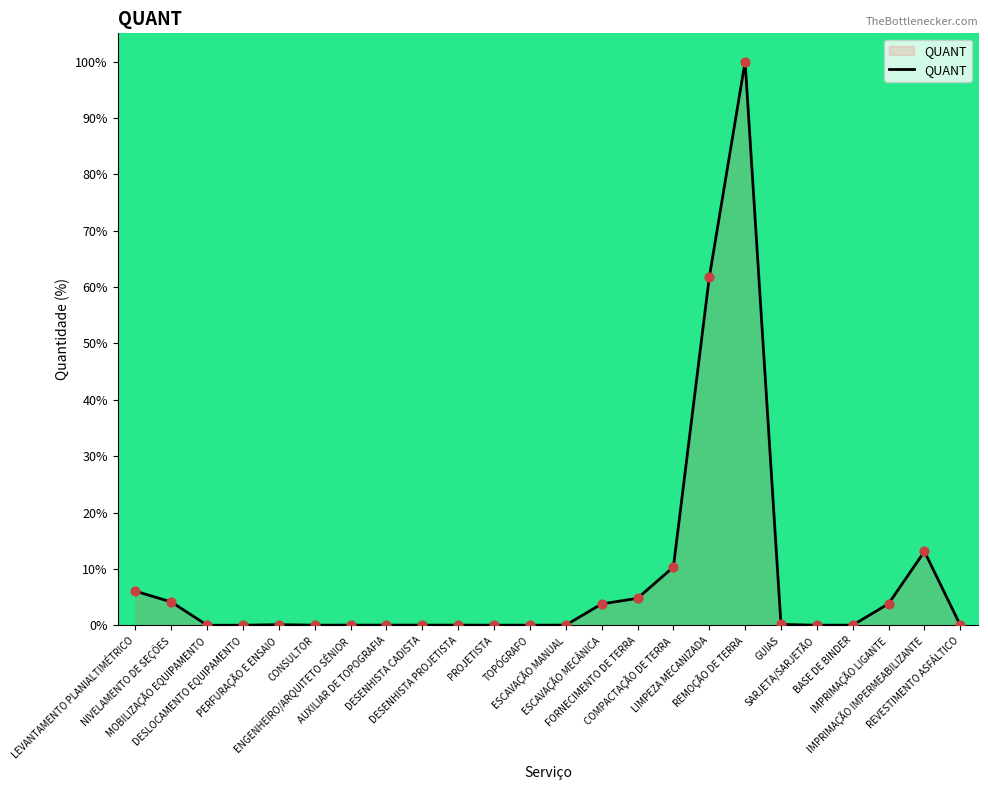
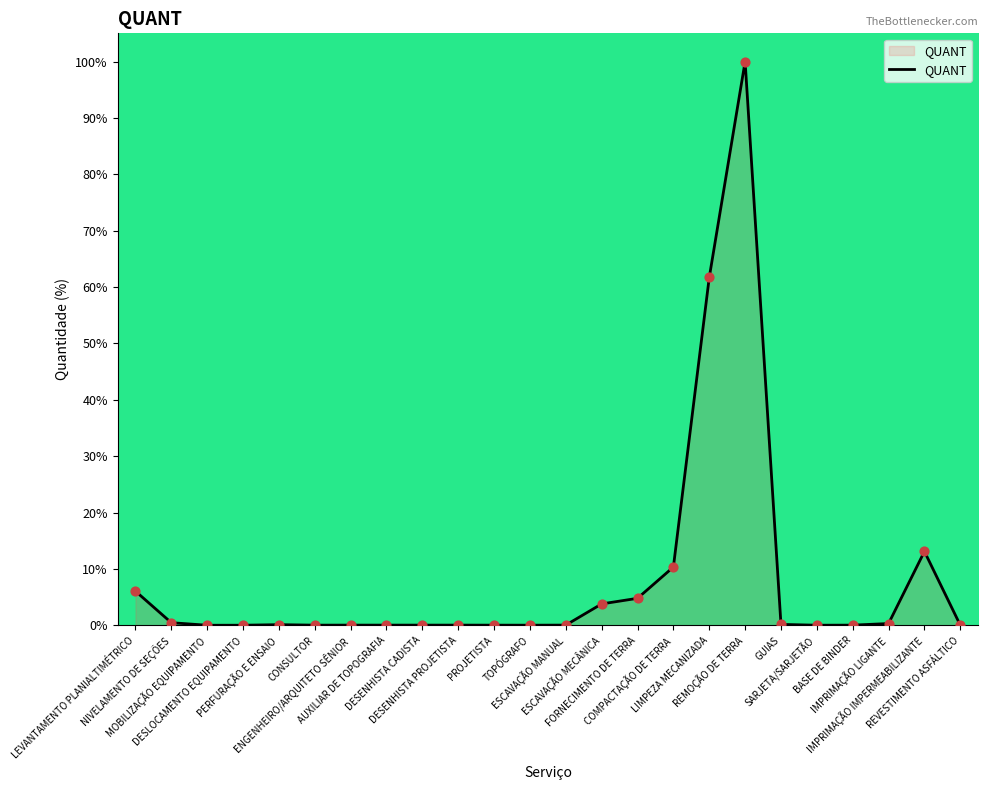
NIVELAMENTO DE SEÇÕES: 4% -> 0%
IMPRIMAÇÃO LIGANTE: 4% -> 0%
